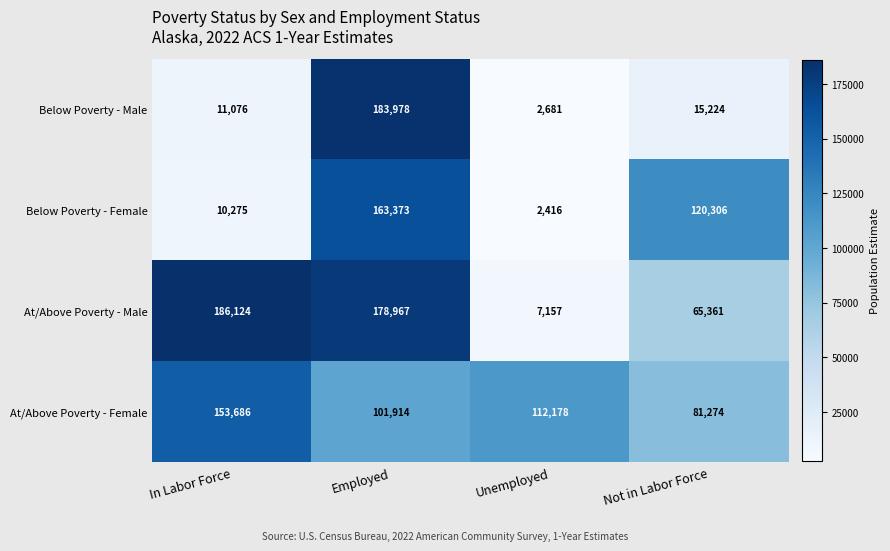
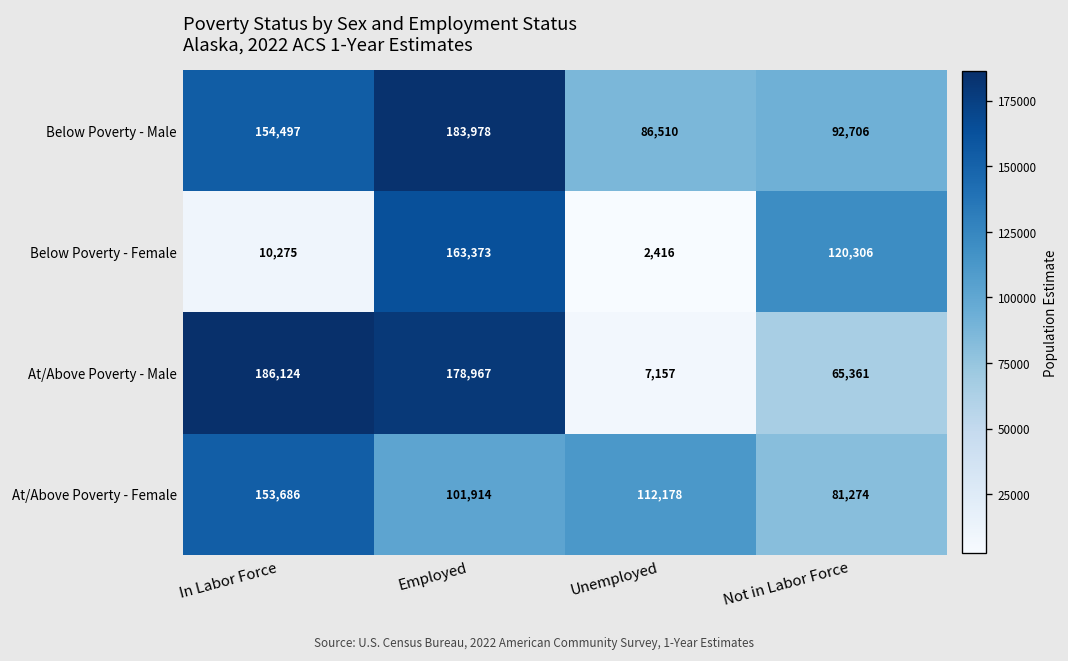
Below Poverty - Male, In Labor Force: 11,076 -> 154,497
Below Poverty - Male, Unemployed: 2,681 -> 86,510
Below Poverty - Male, Not in Labor Force: 15,224 -> 92,706
